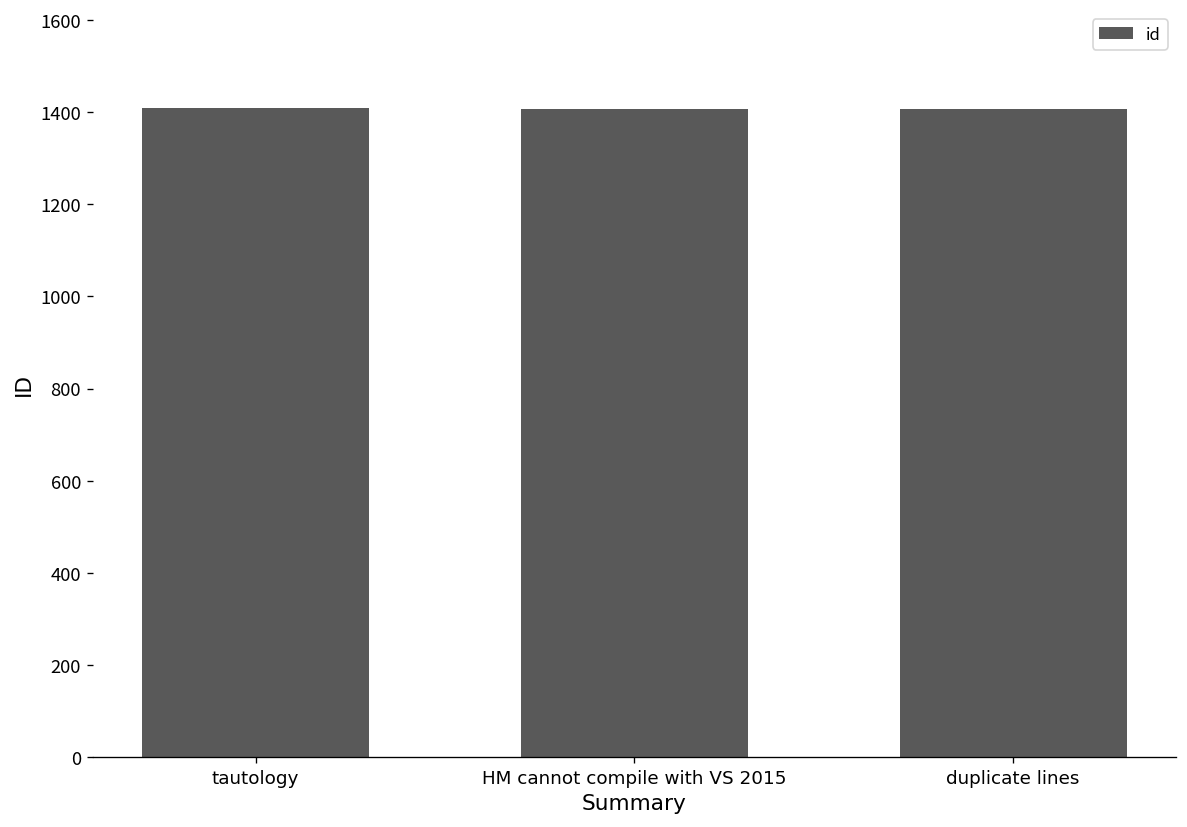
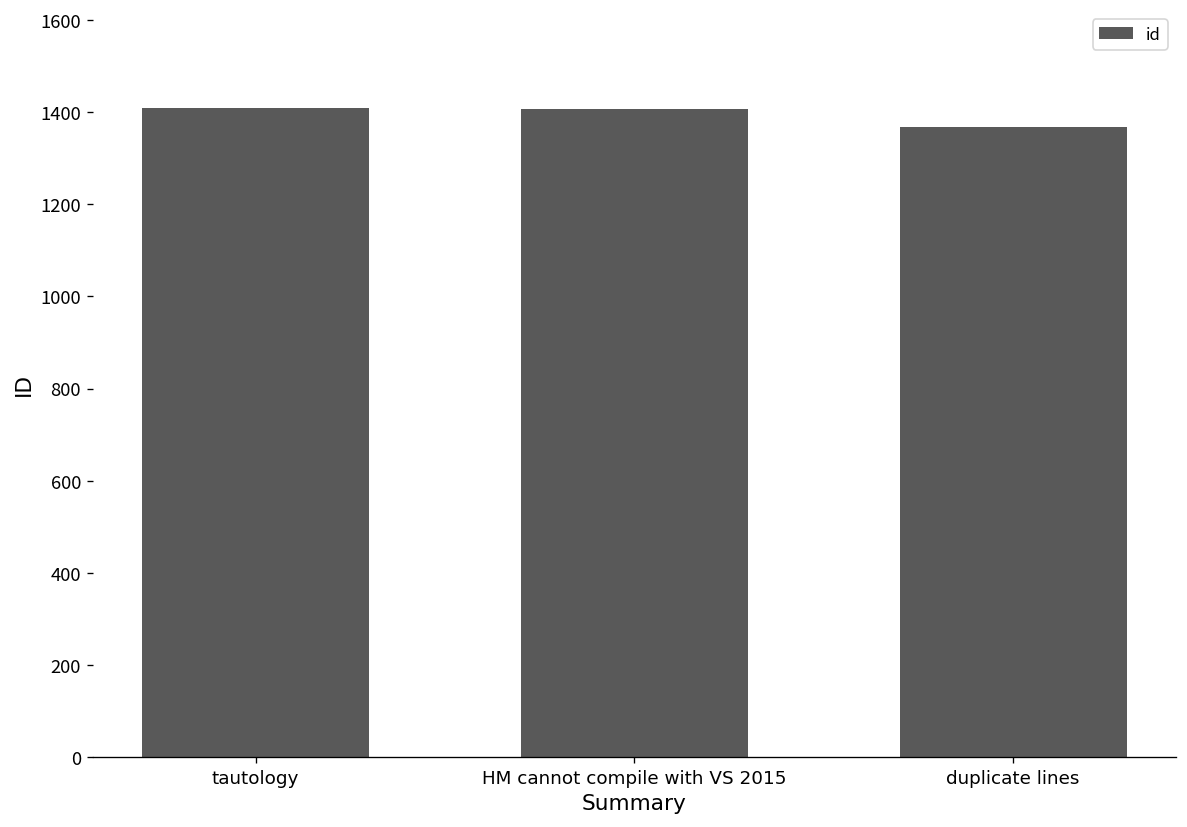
duplicate lines: 1410 -> 1370
